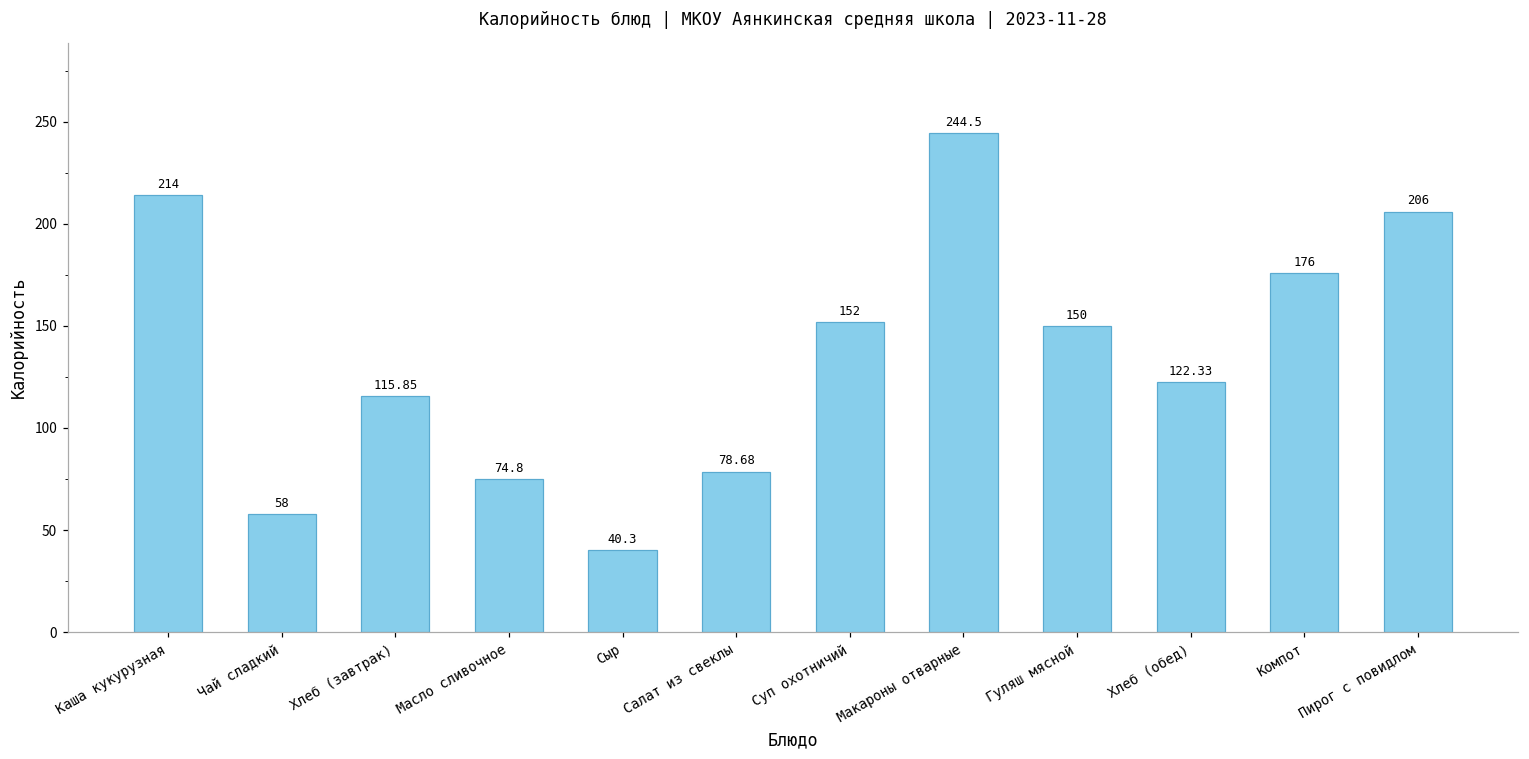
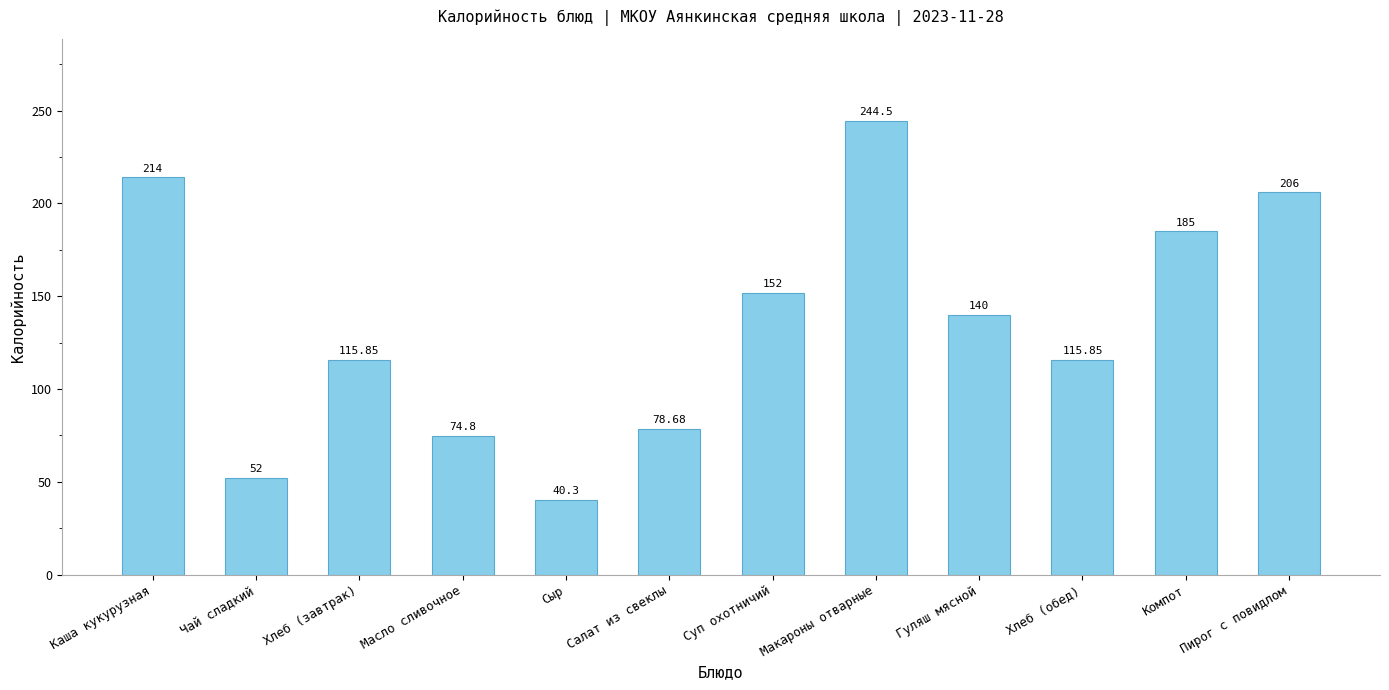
Чай сладкий: 58 -> 52
Гуляш мясной: 150 -> 140
Хлеб (обед): 122.33 -> 115.85
Компот: 176 -> 185
